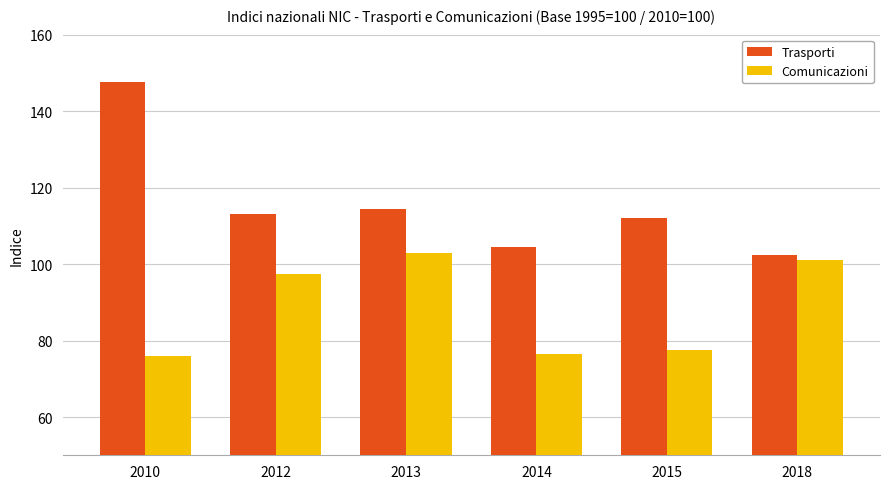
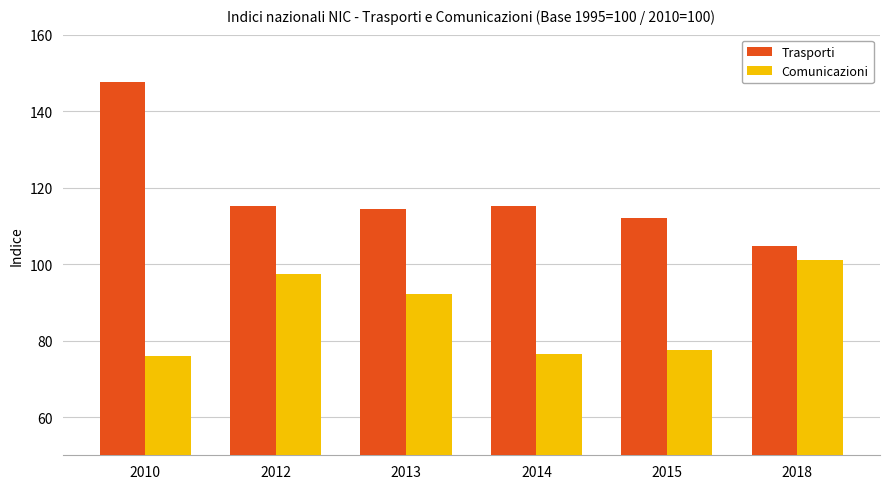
Trasporti, 2012: 113 -> 115
Comunicazioni, 2013: 103 -> 92
Trasporti, 2014: 104 -> 115
Trasporti, 2018: 102 -> 105
